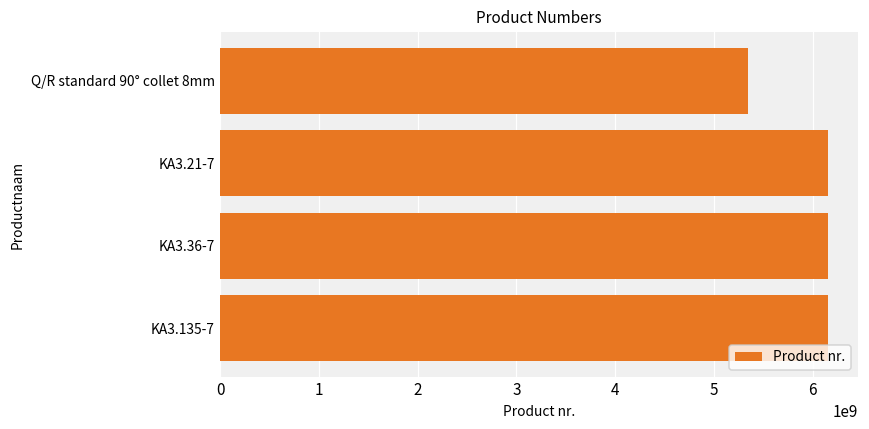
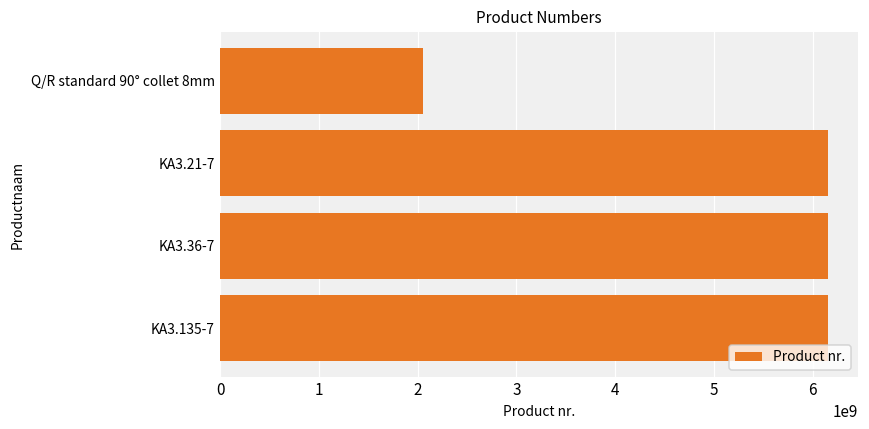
Q/R standard 90° collet 8mm: 5300000000 -> 2100000000
